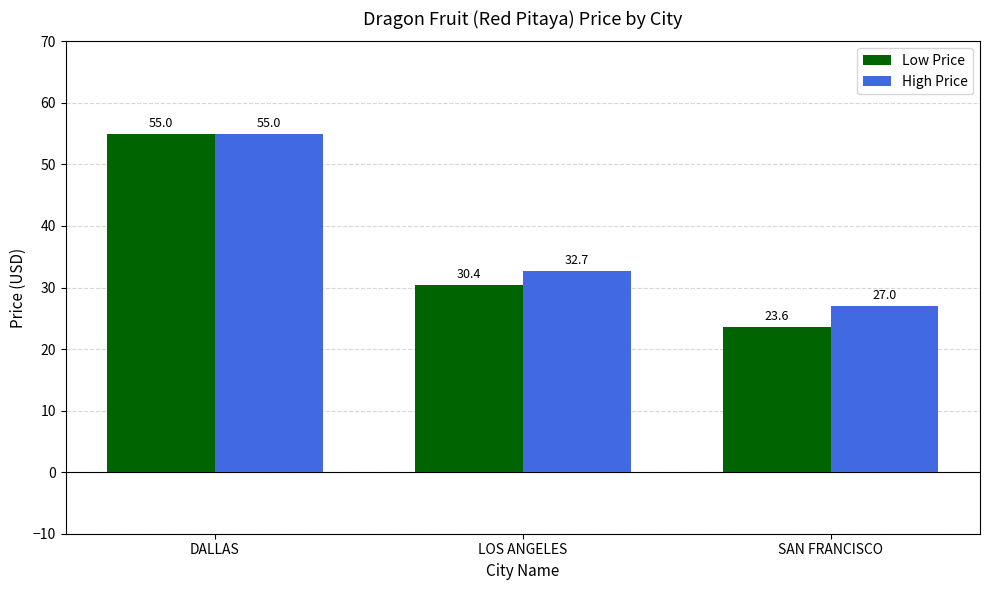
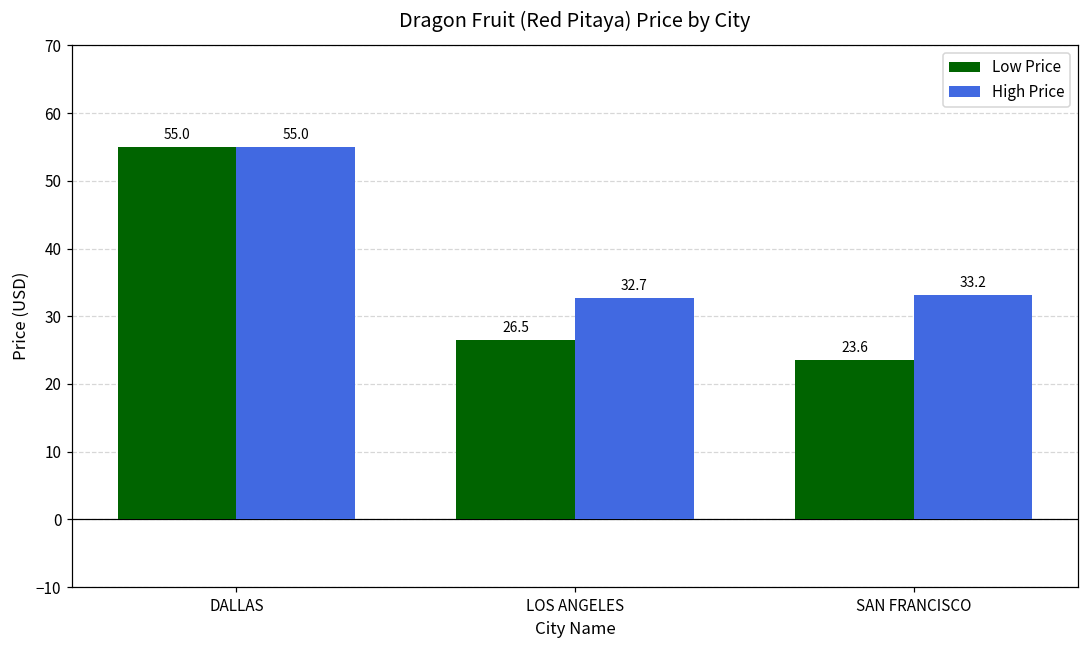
Low Price, LOS ANGELES: 30.4 -> 26.5
High Price, SAN FRANCISCO: 27.0 -> 33.2
